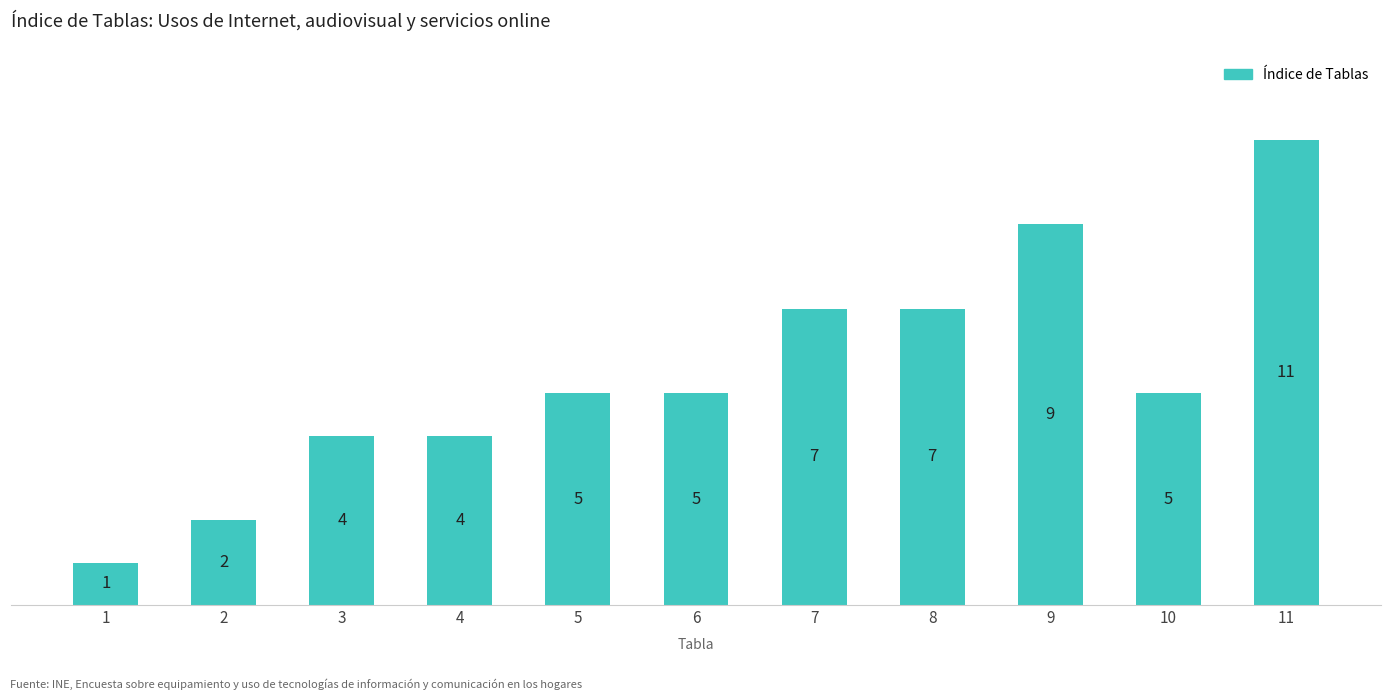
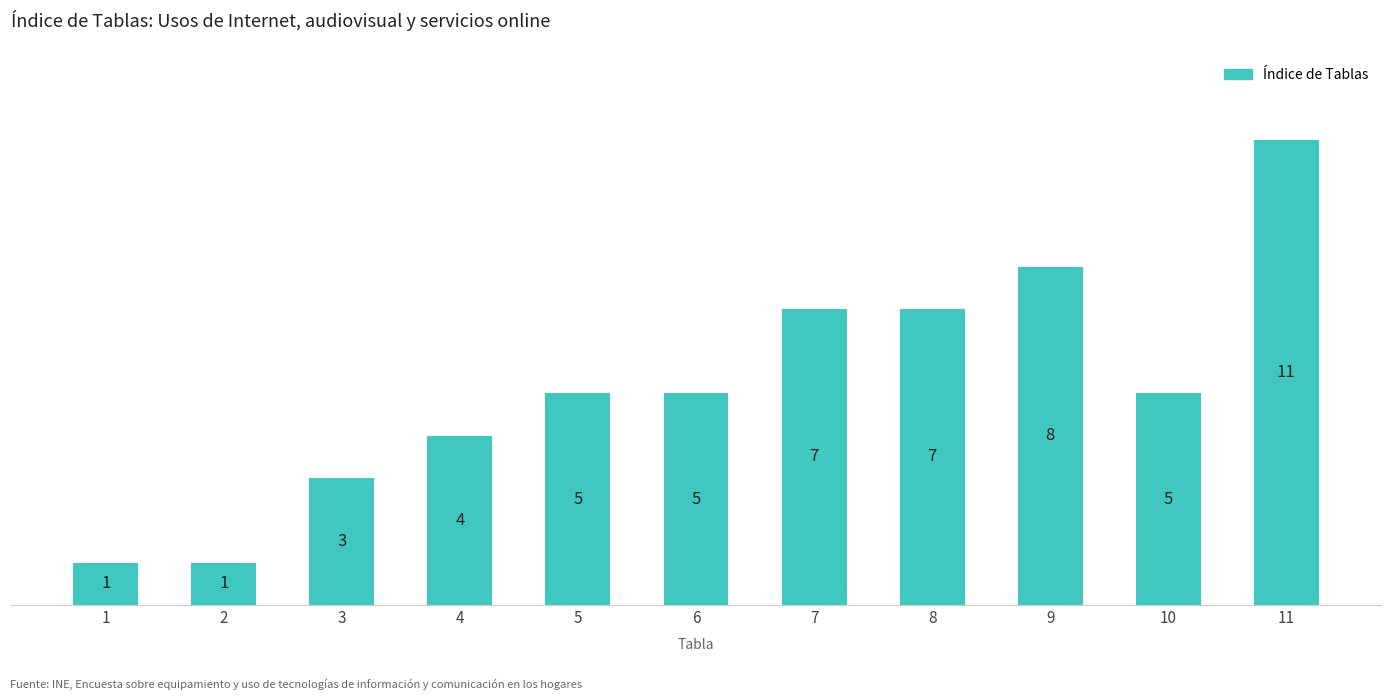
2: 2 -> 1
3: 4 -> 3
9: 9 -> 8
